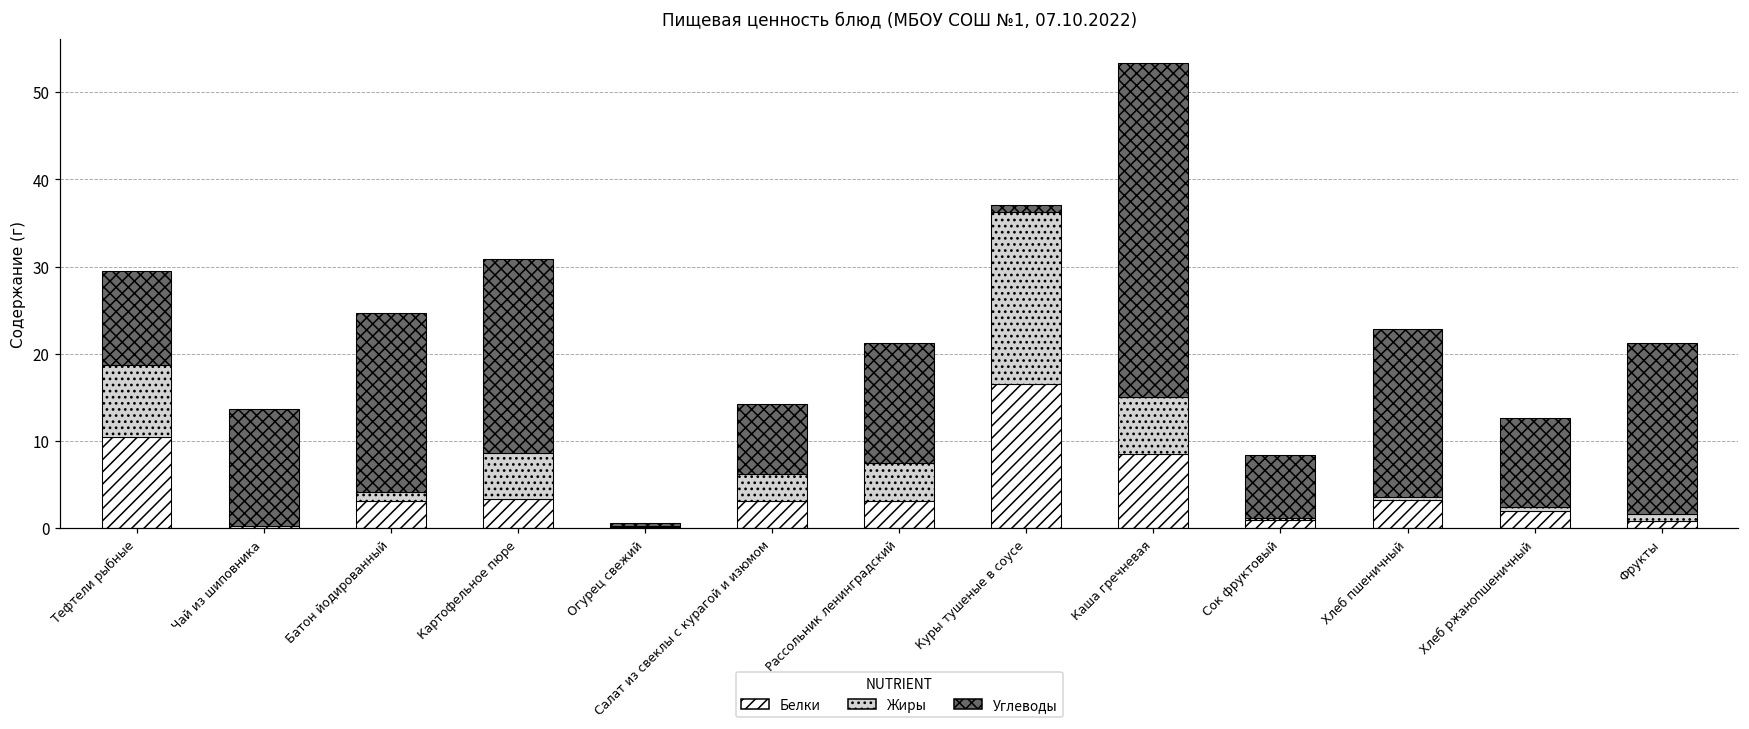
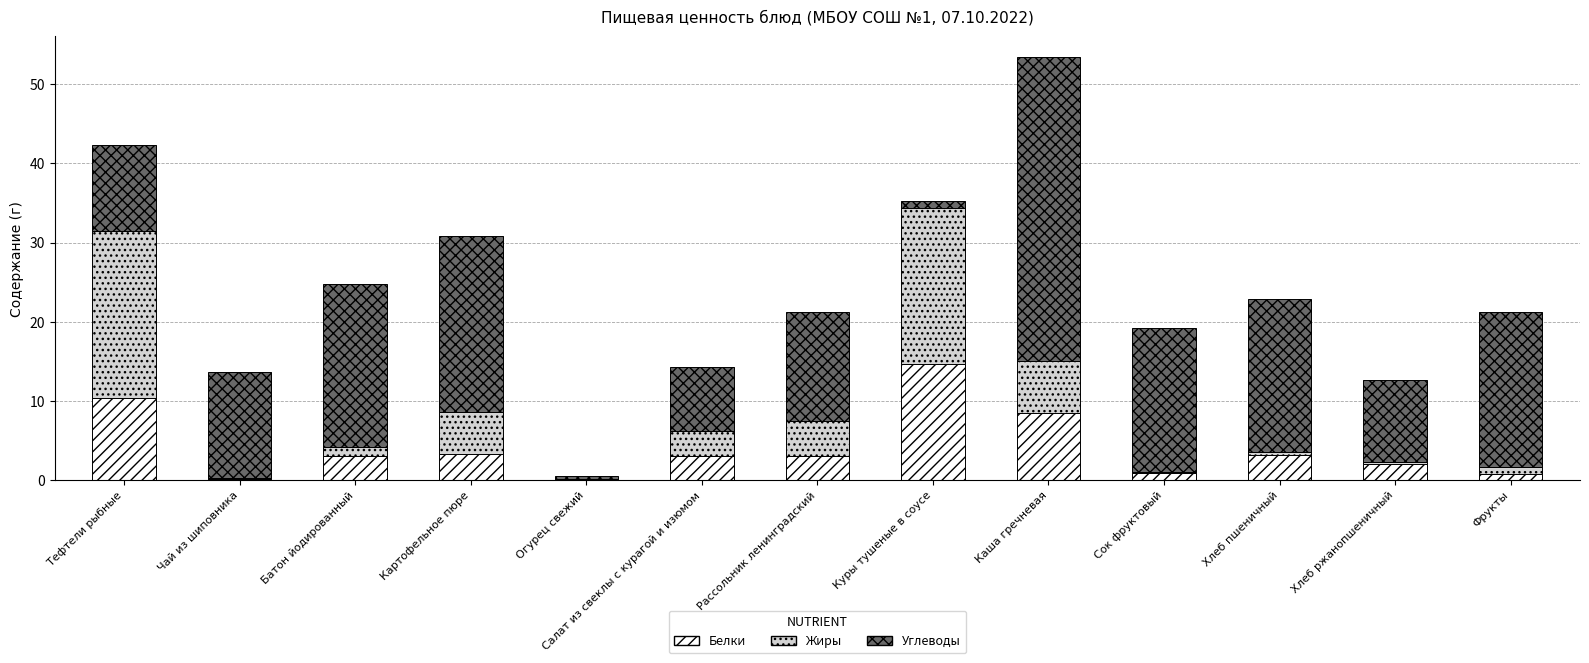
Жиры, Тефтели рыбные: 8 -> 21
Белки, Куры тушеные в соусе: 17 -> 15
Углеводы, Сок фруктовый: 7 -> 18
